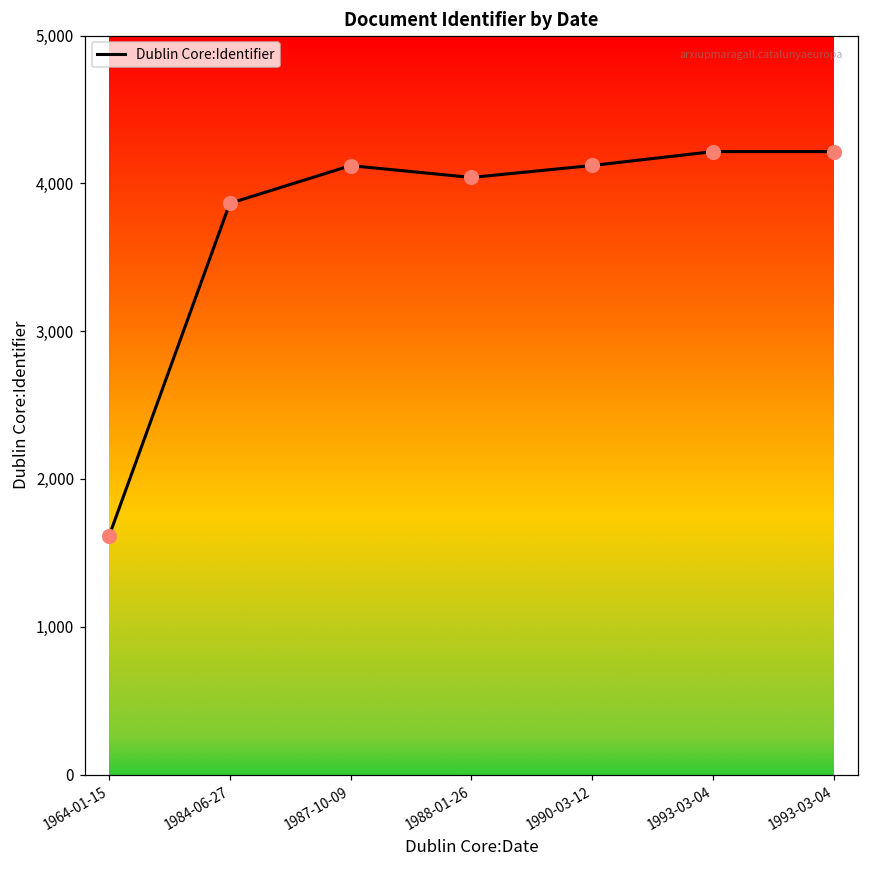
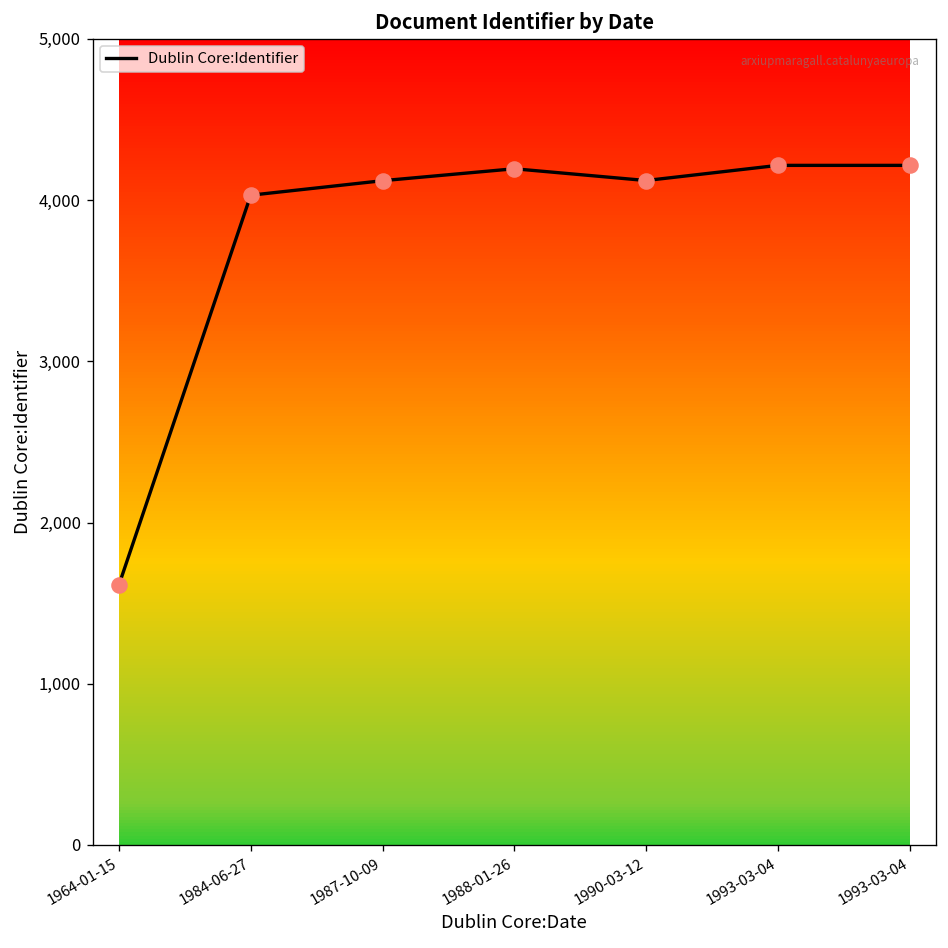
1984-06-27: 3,870 -> 4,030
1988-01-26: 4,040 -> 4,190
